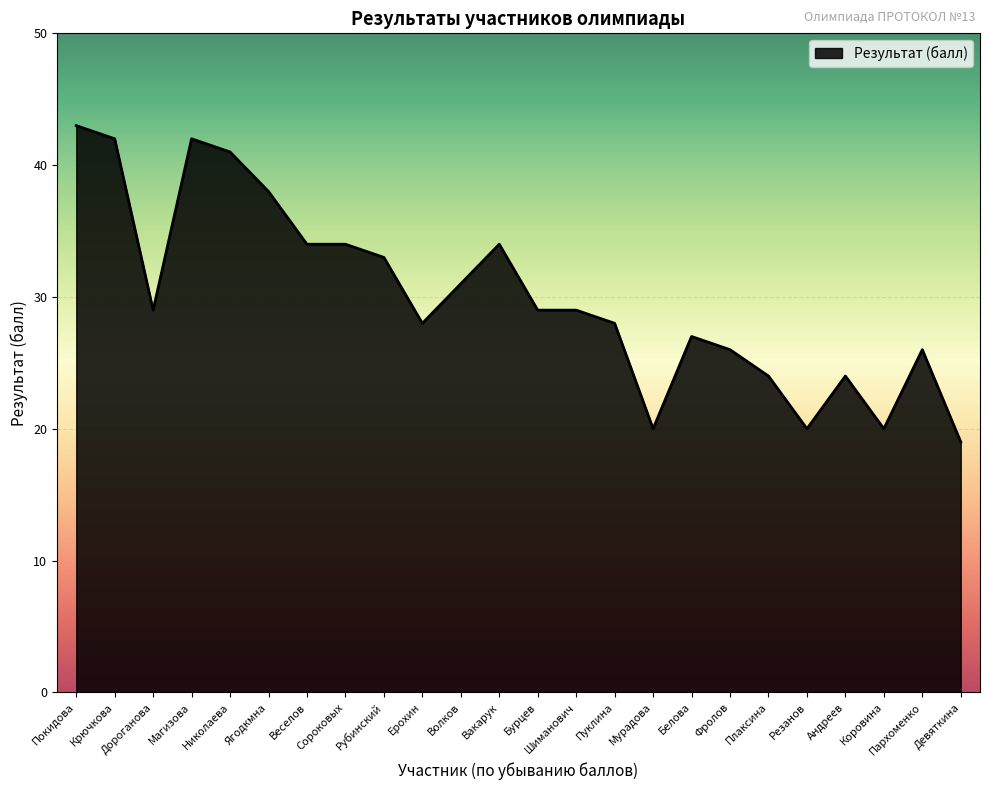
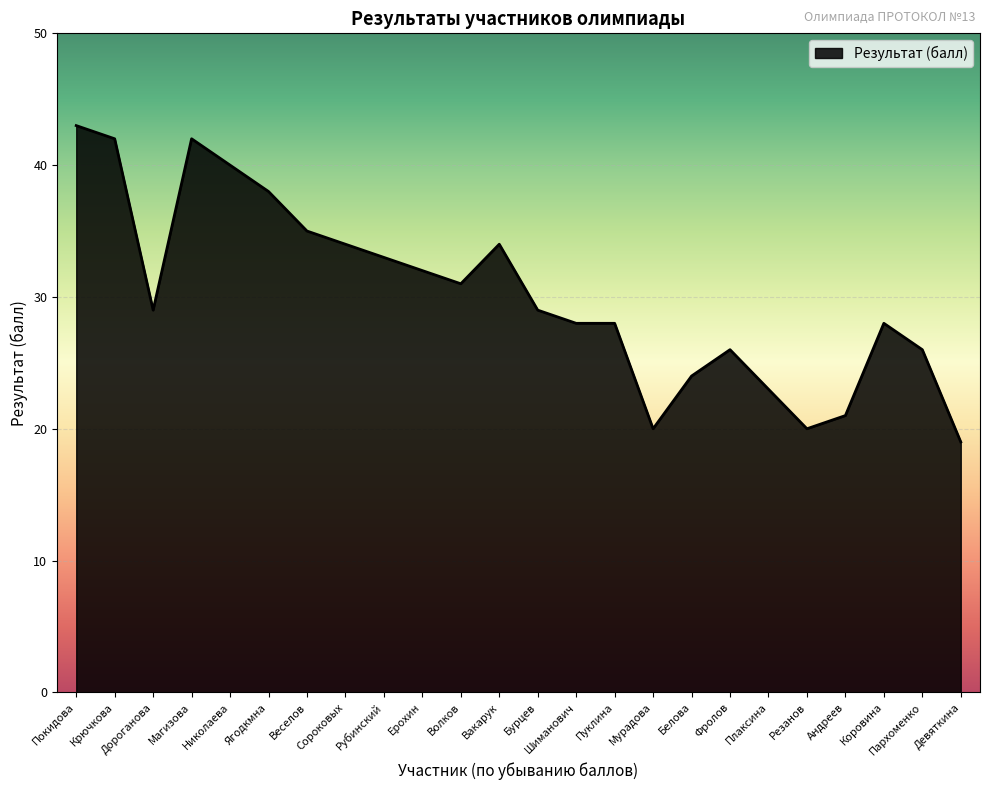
Николаева: 41 -> 40
Веселов: 34 -> 35
Ерохин: 28 -> 32
Шиманович: 29 -> 28
Белова: 27 -> 24
Плаксина: 24 -> 23
Андреев: 24 -> 21
Коровина: 20 -> 28
